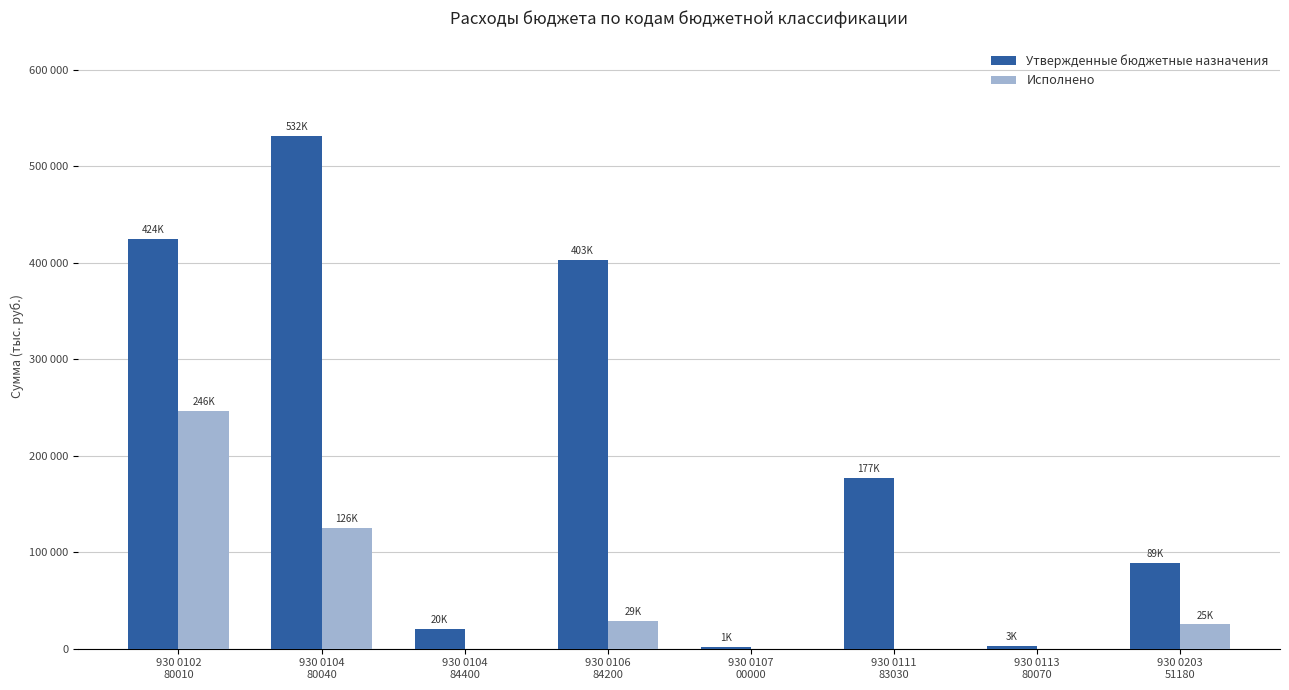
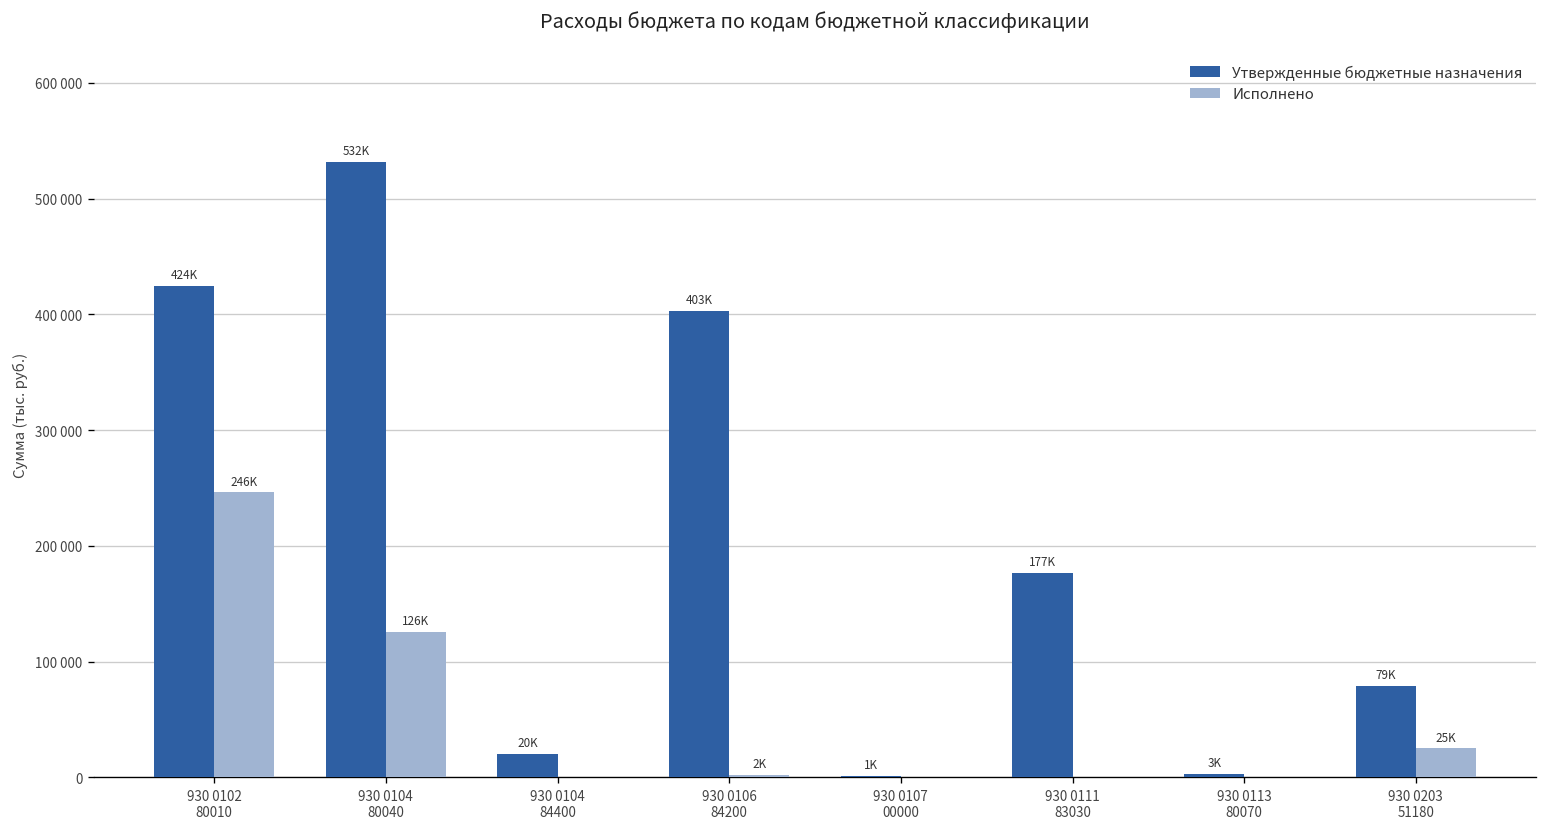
Исполнено, 930 0106 84200: 29K -> 2K
Утвержденные бюджетные назначения, 930 0203 51180: 89K -> 79K
